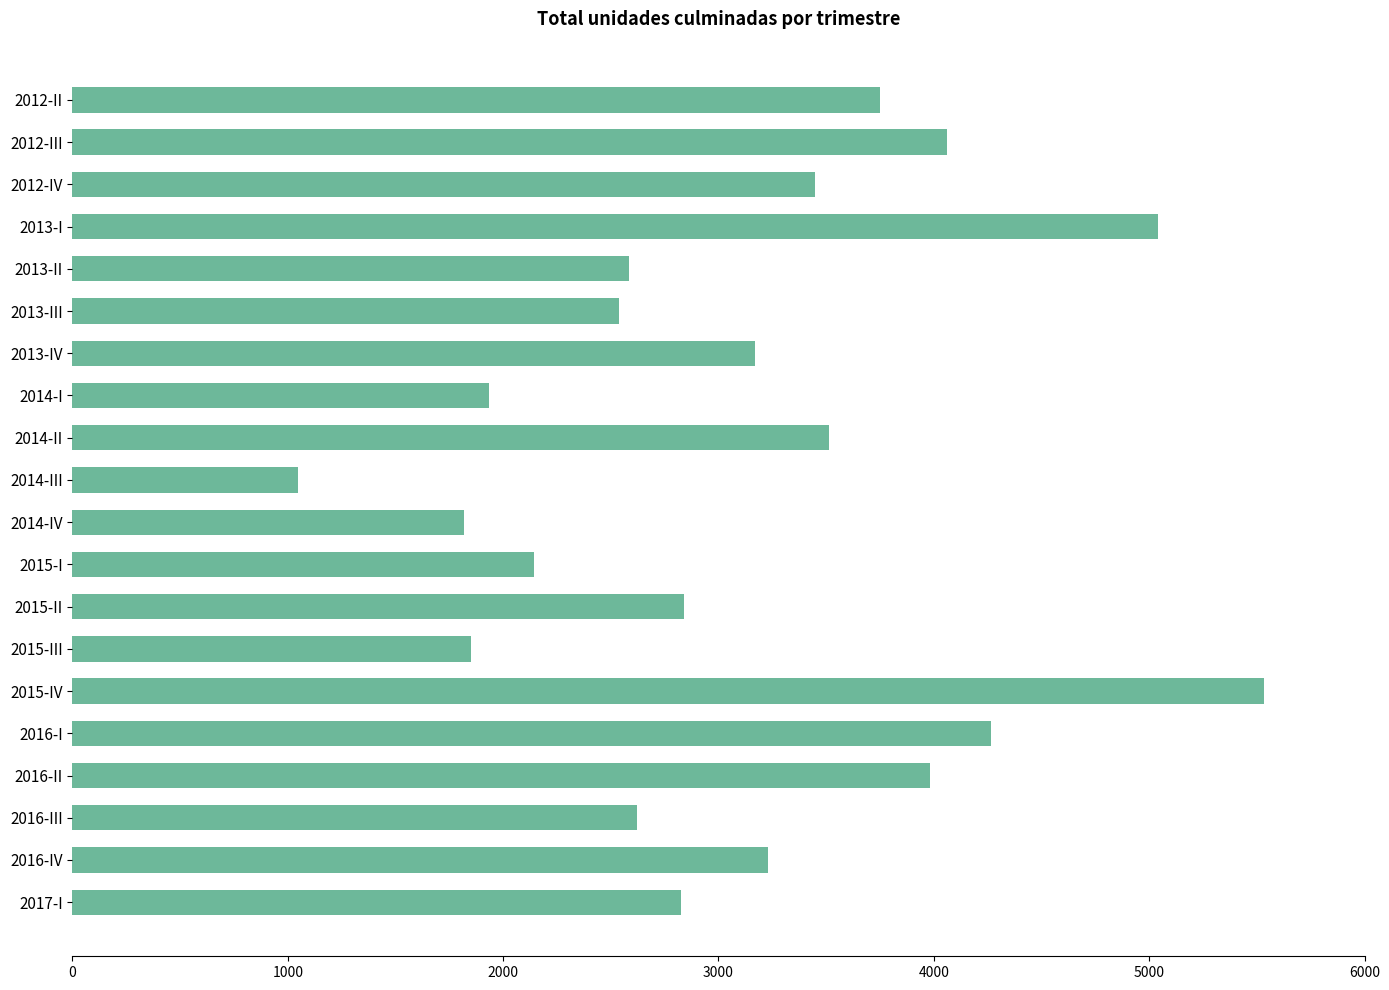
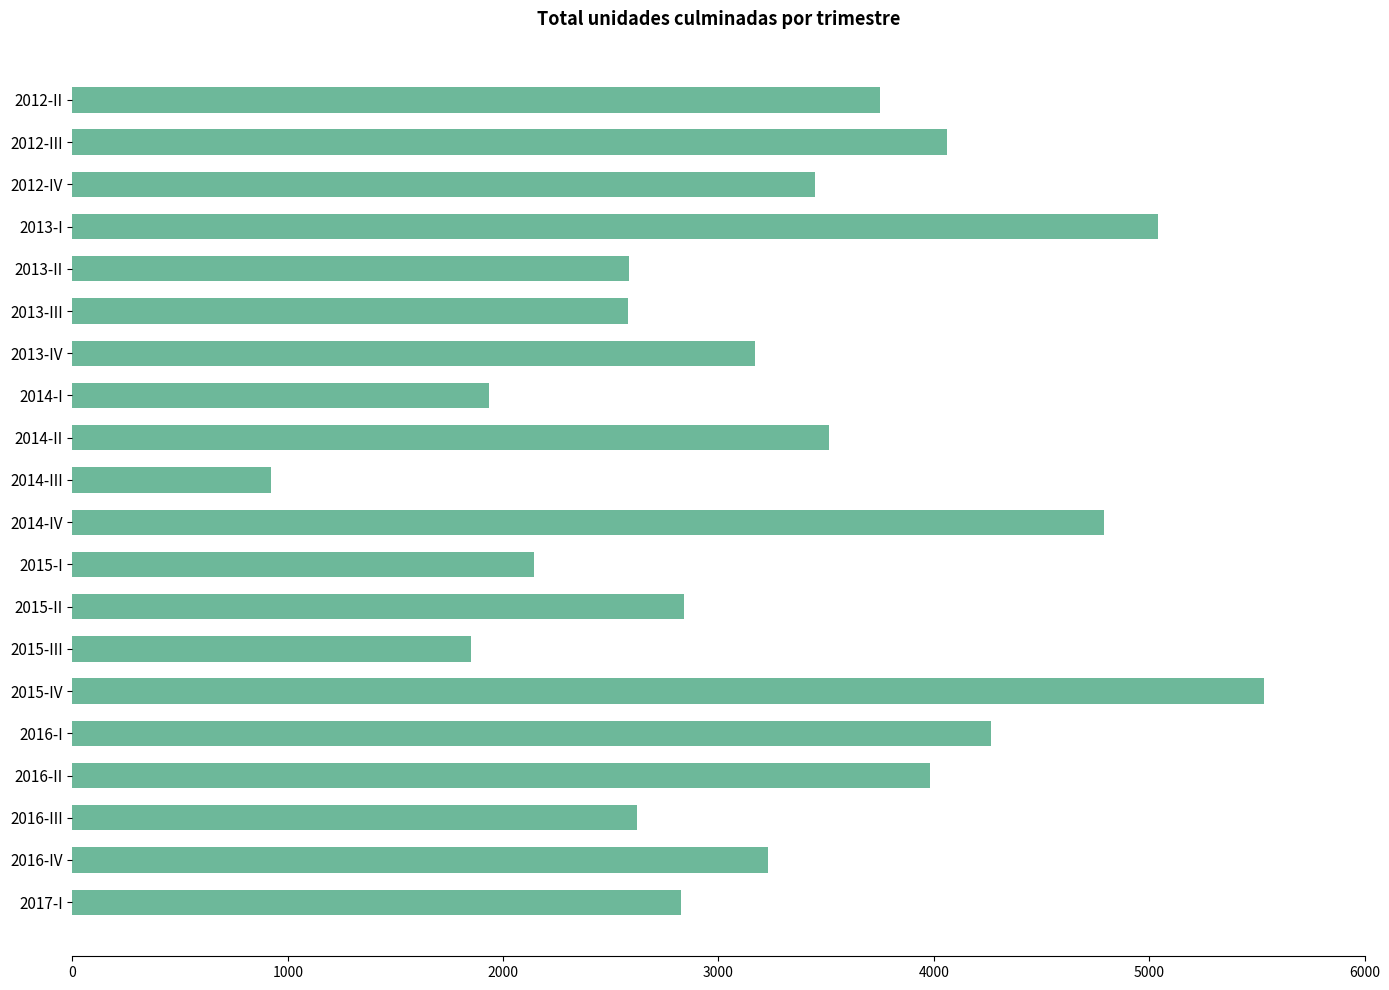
2013-III: 2540 -> 2580
2014-III: 1050 -> 920
2014-IV: 1820 -> 4790
